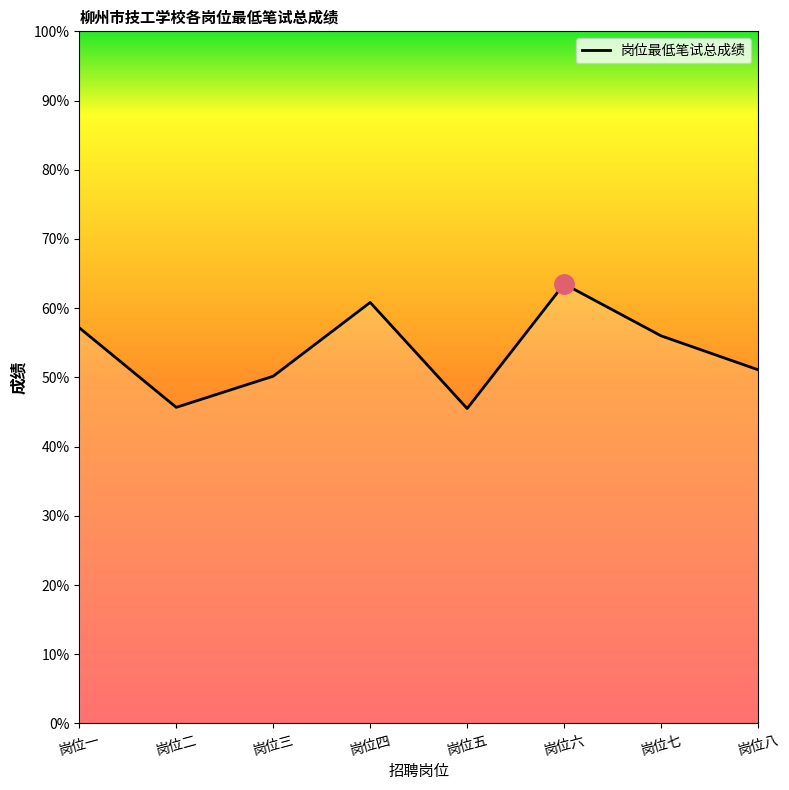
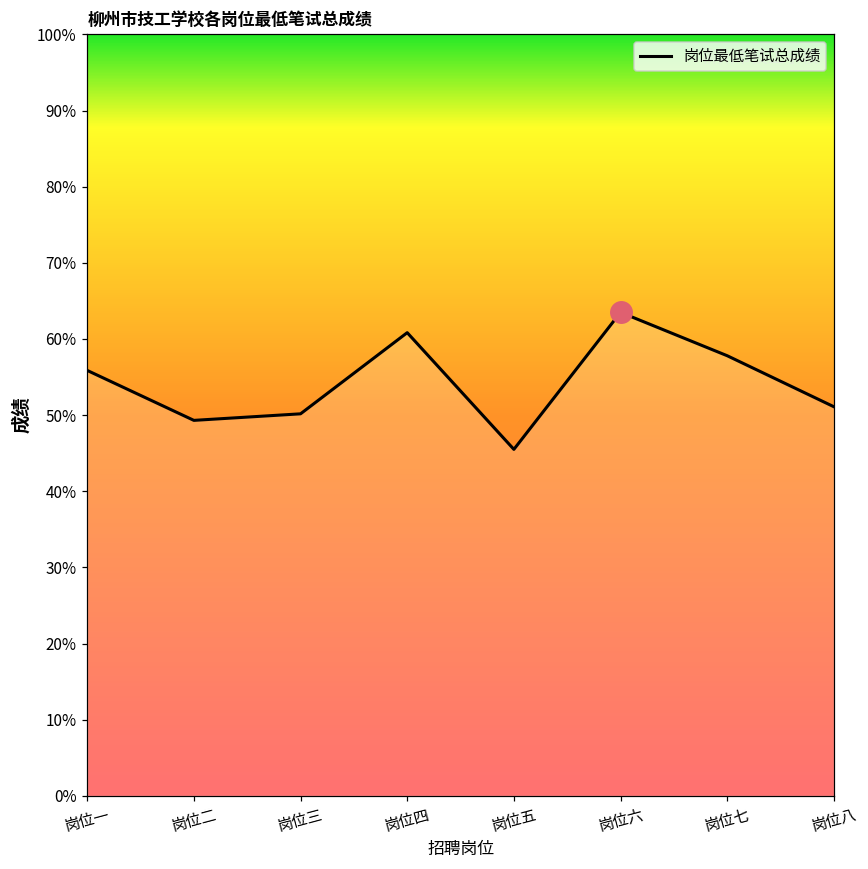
岗位最低笔试总成绩, 岗位一: 57% -> 56%
岗位最低笔试总成绩, 岗位二: 46% -> 49%
岗位最低笔试总成绩, 岗位七: 56% -> 58%
